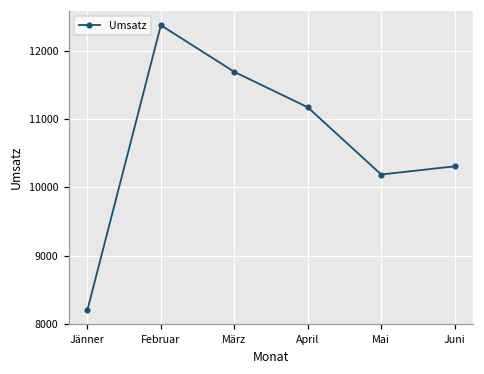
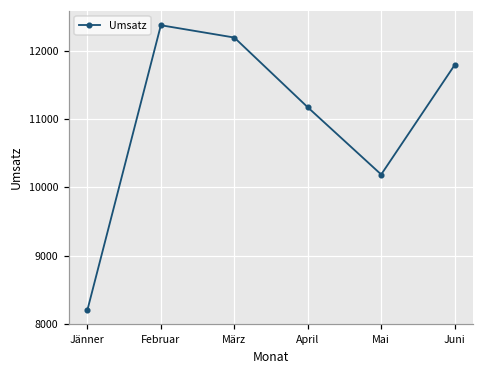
März: 11700 -> 12200
Juni: 10300 -> 11800
